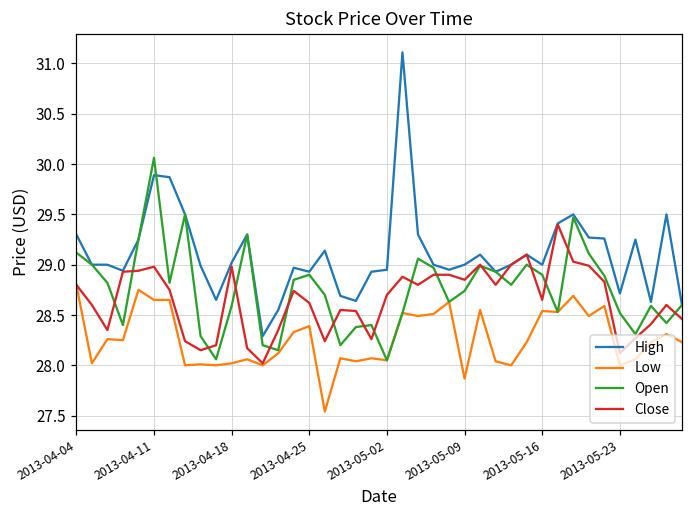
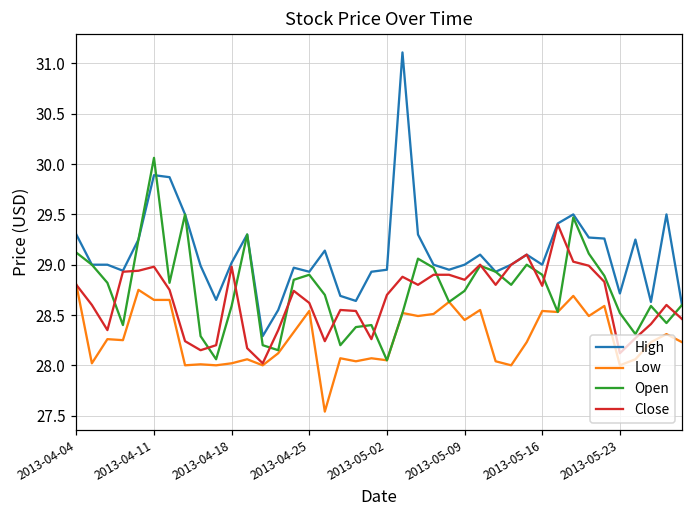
Low, 2013-04-25: 28.4 -> 28.5
Low, 2013-05-09: 27.9 -> 28.5
Close, 2013-05-16: 28.7 -> 28.8
